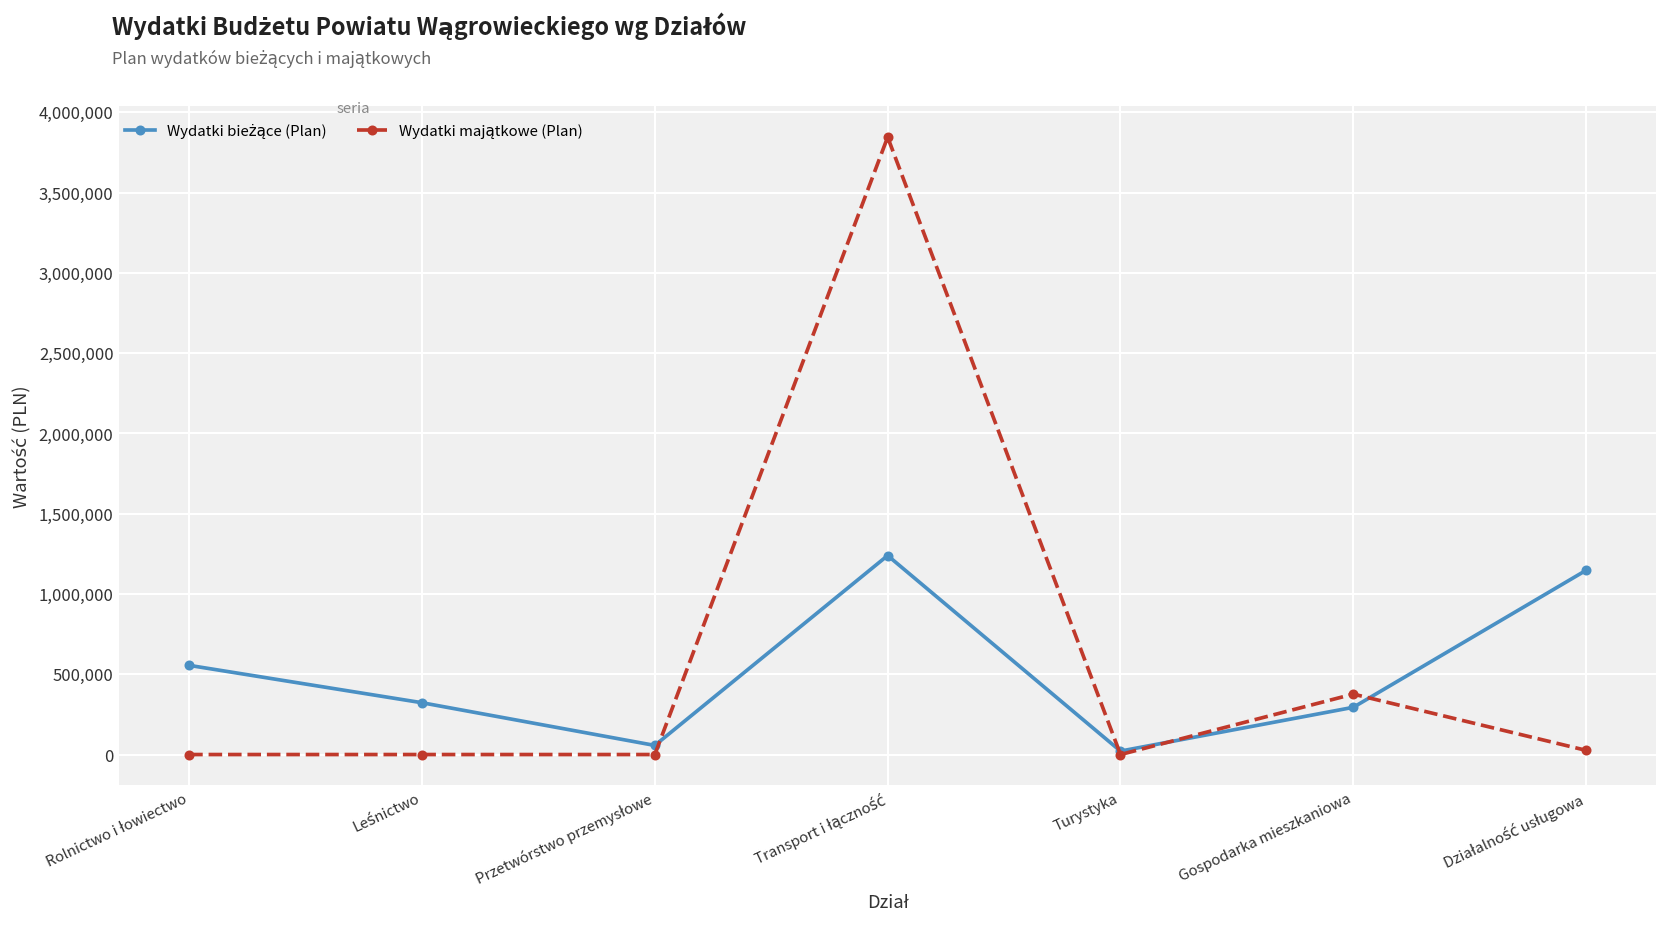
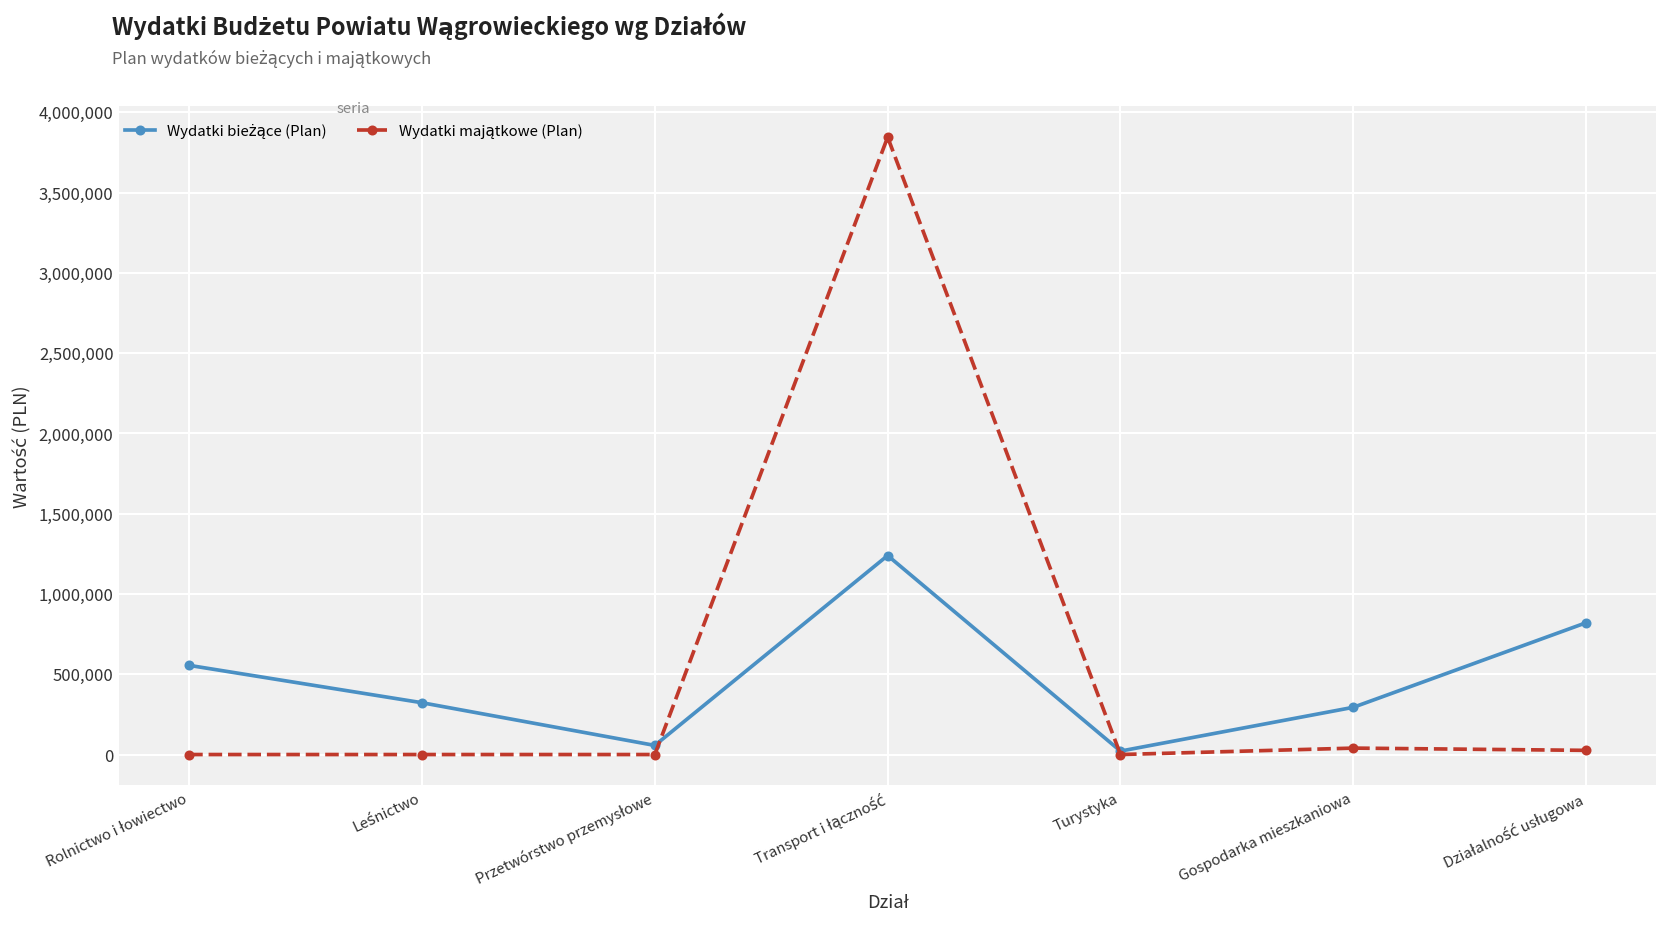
Wydatki majątkowe (Plan), Gospodarka mieszkaniowa: 380,000 -> 40,000
Wydatki bieżące (Plan), Działalność usługowa: 1,150,000 -> 820,000
